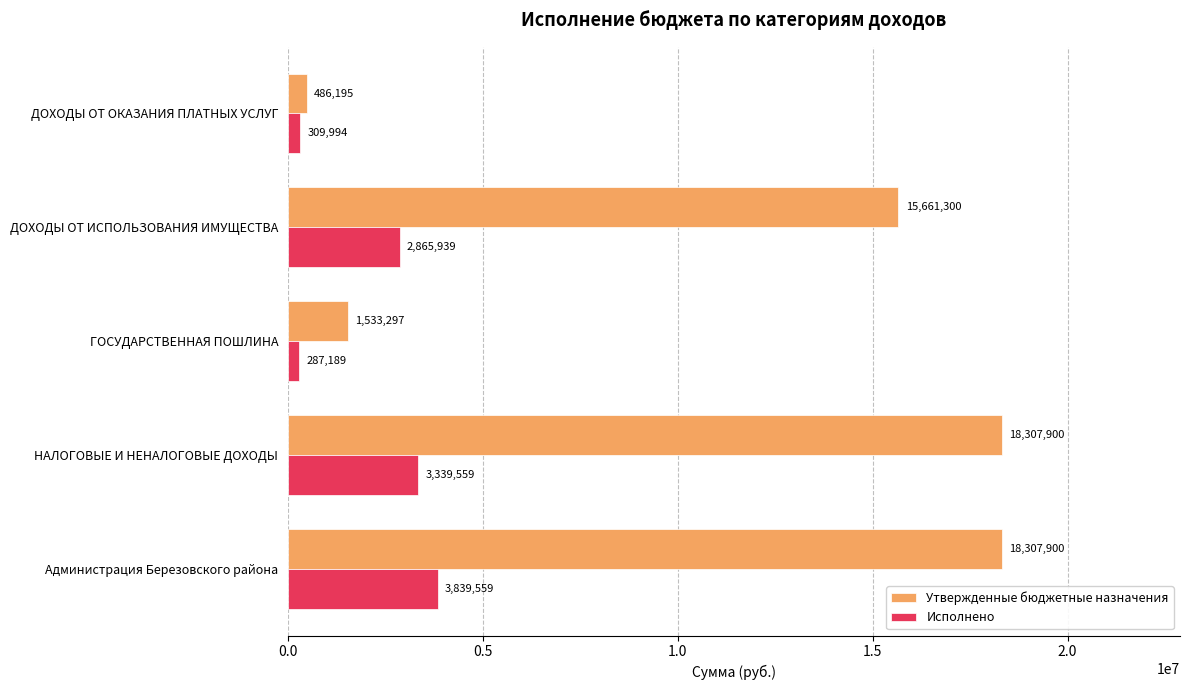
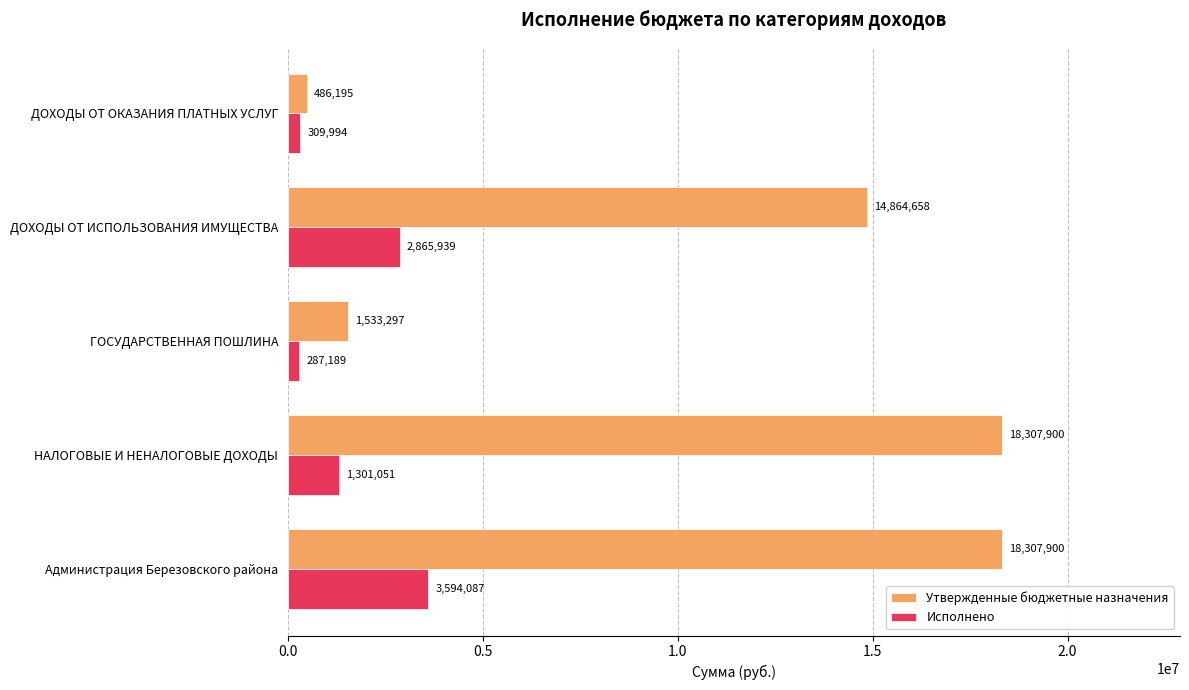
Утвержденные бюджетные назначения, ДОХОДЫ ОТ ИСПОЛЬЗОВАНИЯ ИМУЩЕСТВА: 15,661,300 -> 14,864,658
Исполнено, НАЛОГОВЫЕ И НЕНАЛОГОВЫЕ ДОХОДЫ: 3,339,559 -> 1,301,051
Исполнено, Администрация Березовского района: 3,839,559 -> 3,594,087
